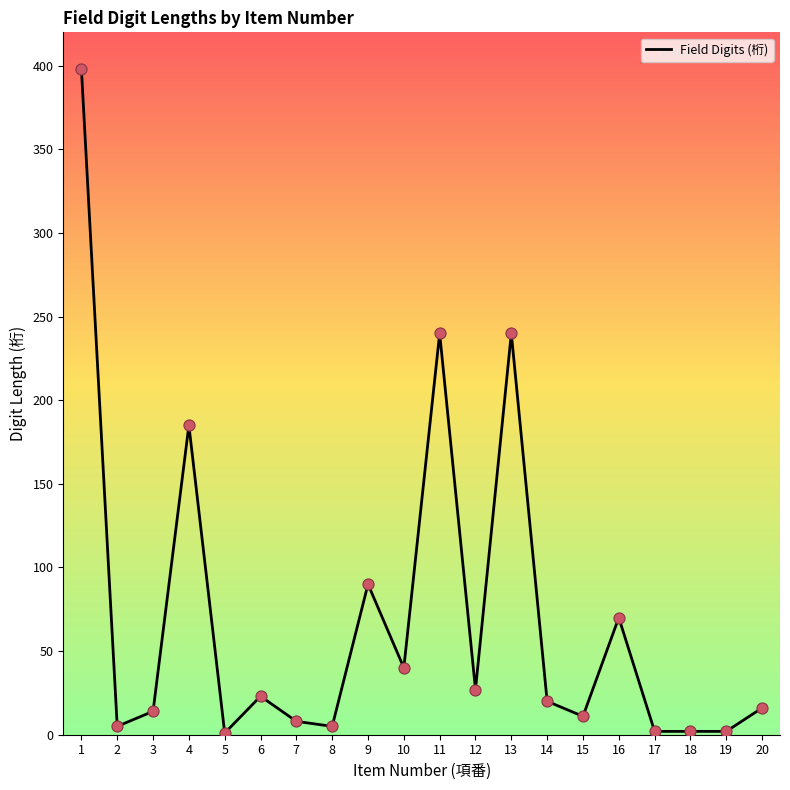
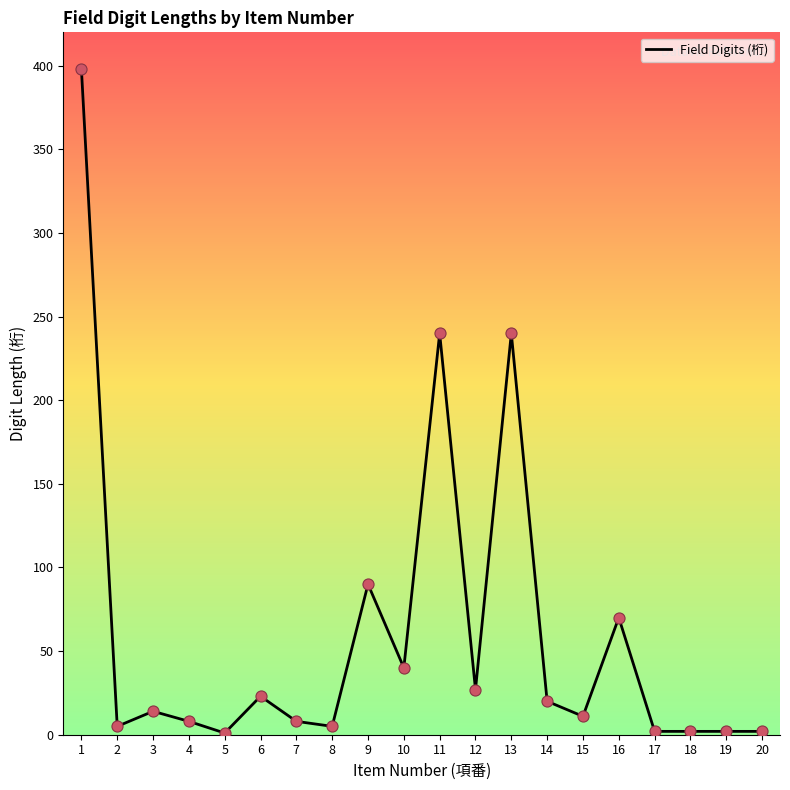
4: 185 -> 8
20: 16 -> 2
